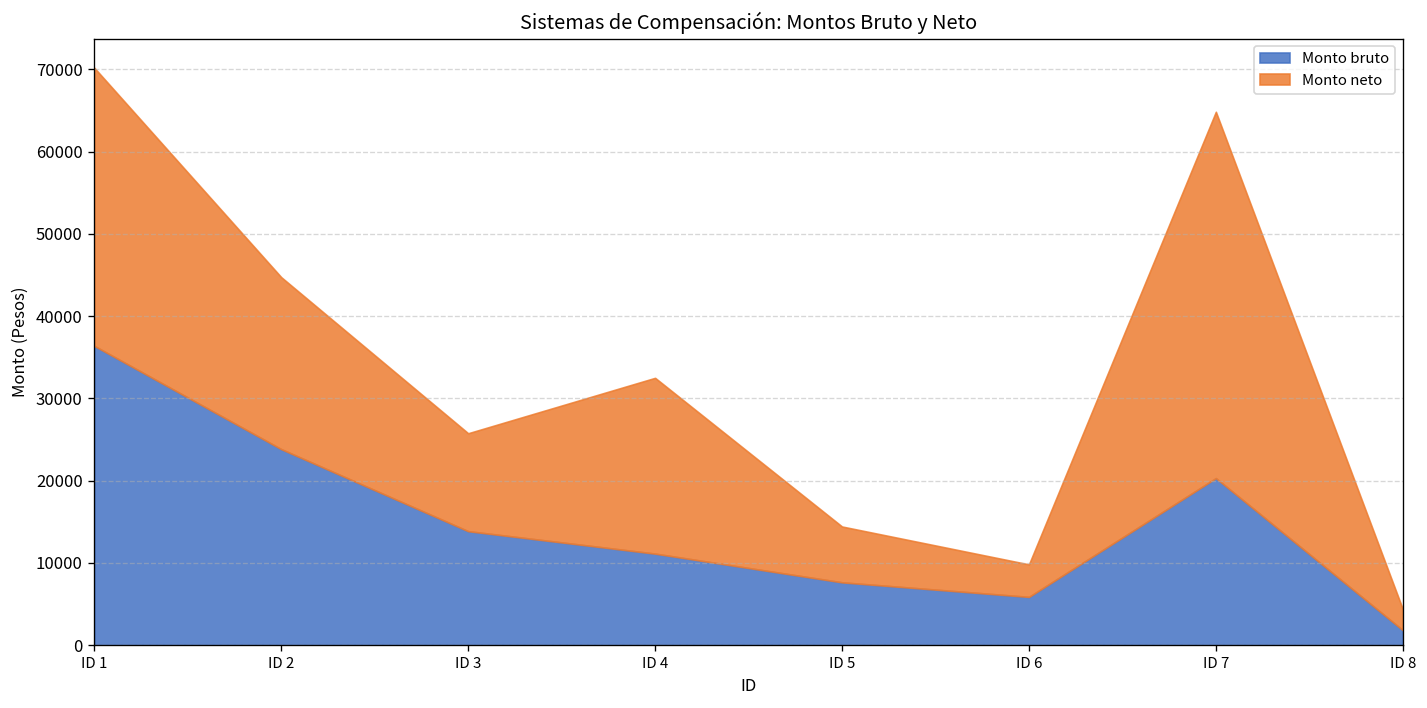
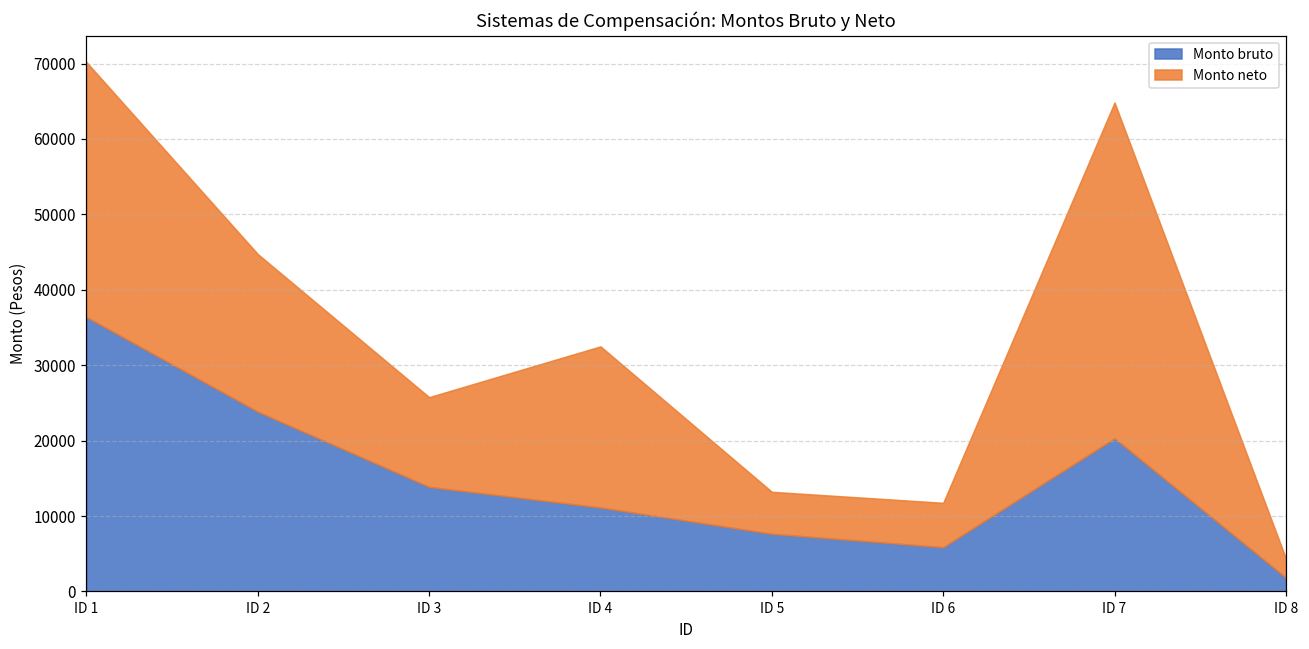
Monto neto, ID 5: 7000 -> 6000
Monto neto, ID 6: 4000 -> 6000
